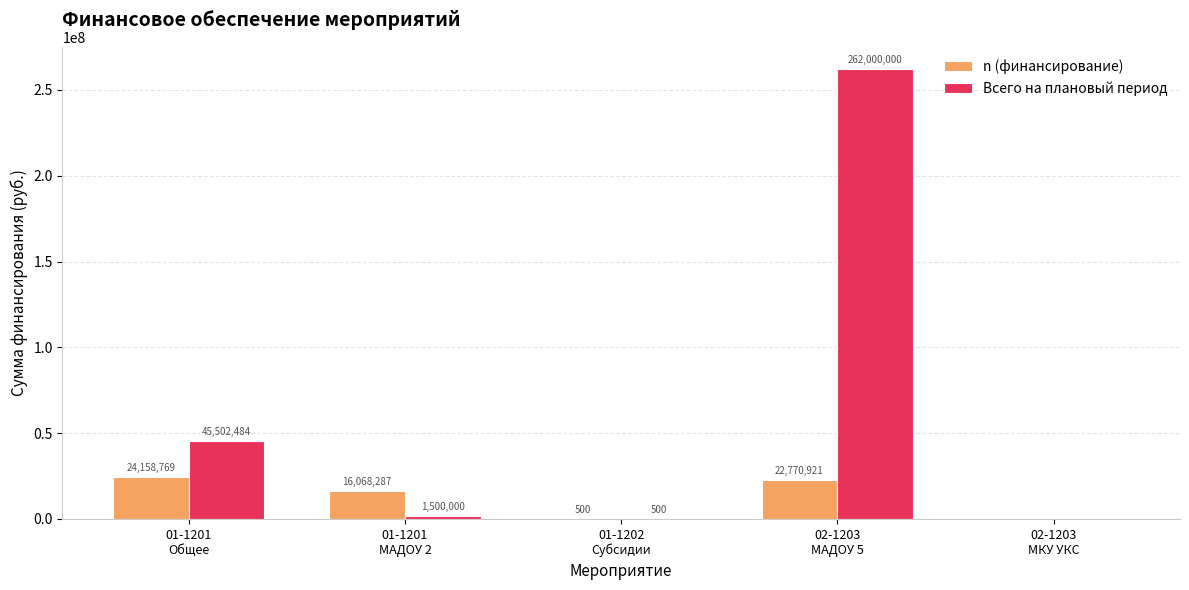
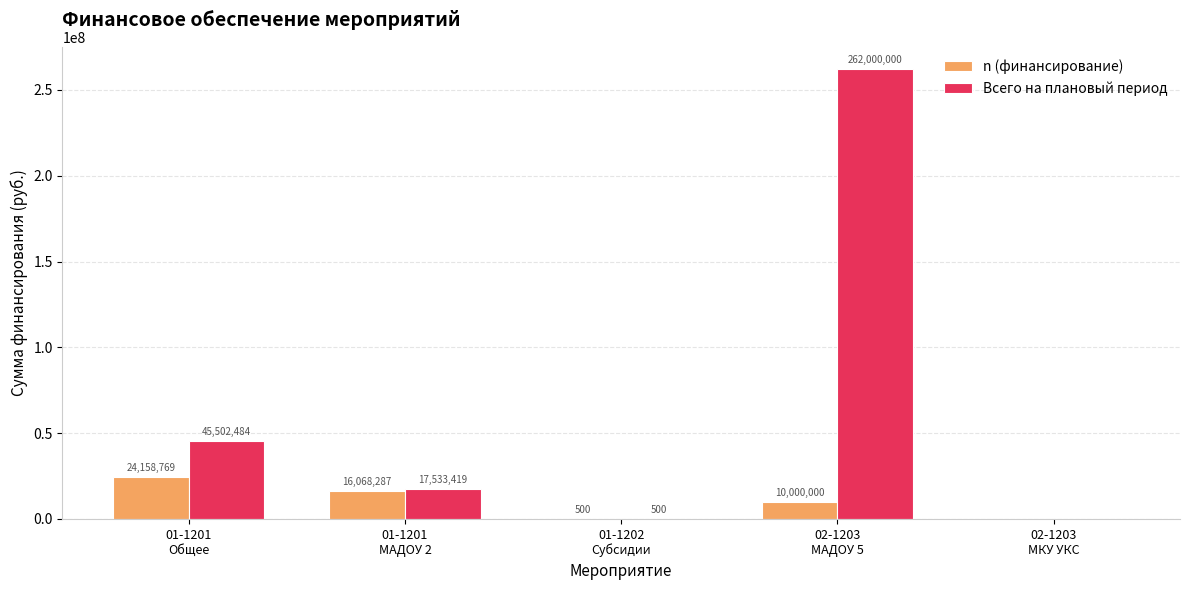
Всего на плановый период, 01-1201 МАДОУ 2: 1,500,000 -> 17,533,419
n (финансирование), 02-1203 МАДОУ 5: 22,770,921 -> 10,000,000
